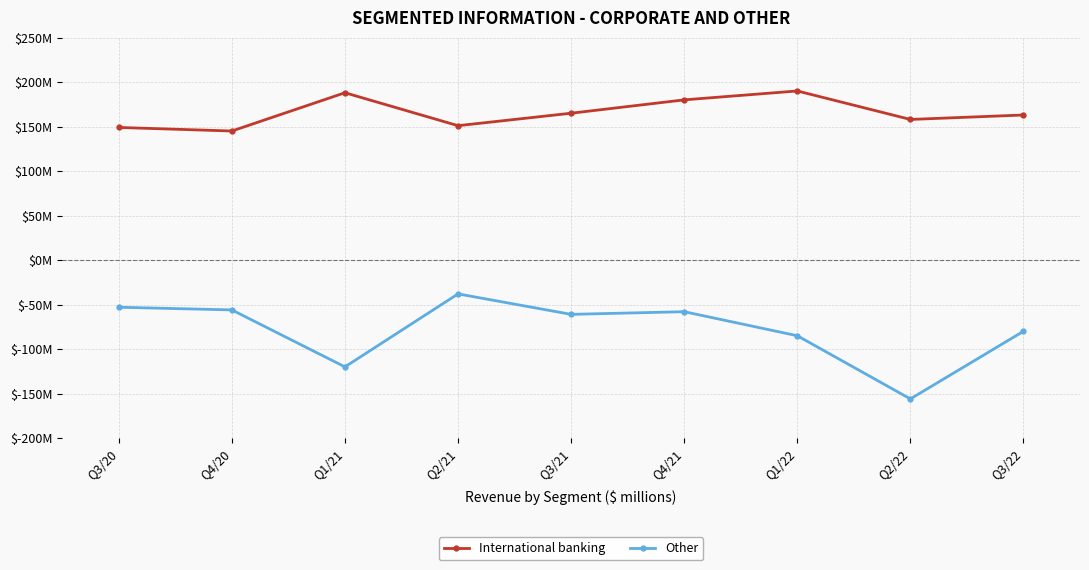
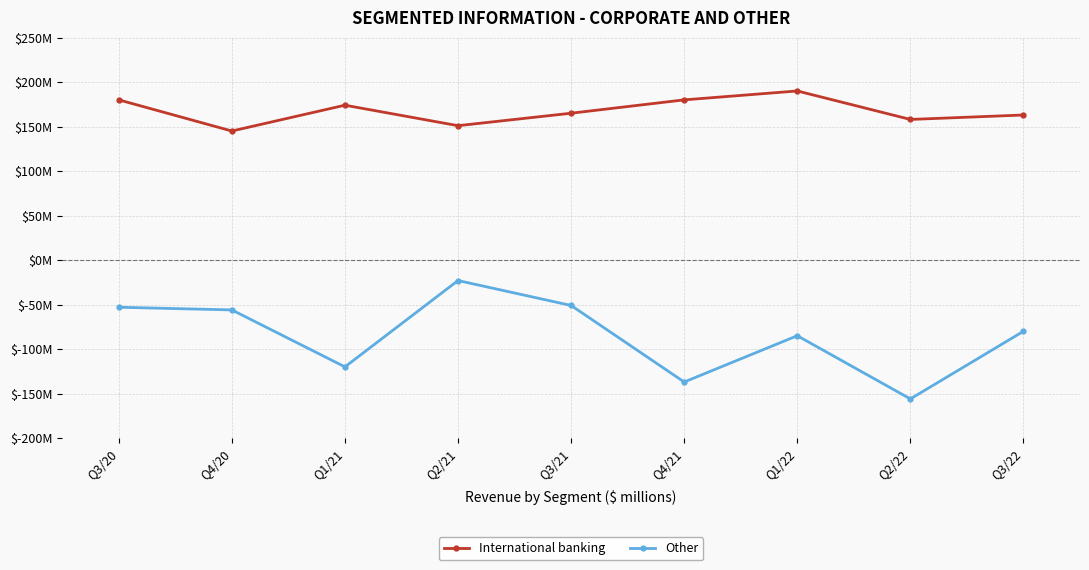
International banking, Q3/20: $150000000 -> $180000000
International banking, Q1/21: $190000000 -> $170000000
Other, Q2/21: $-40000000 -> $-20000000
Other, Q3/21: $-60000000 -> $-50000000
Other, Q4/21: $-60000000 -> $-140000000
